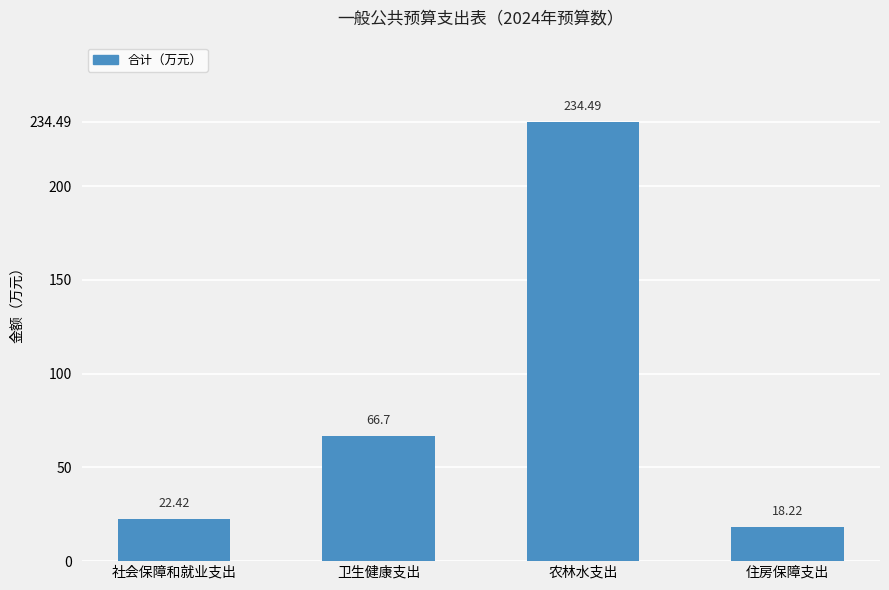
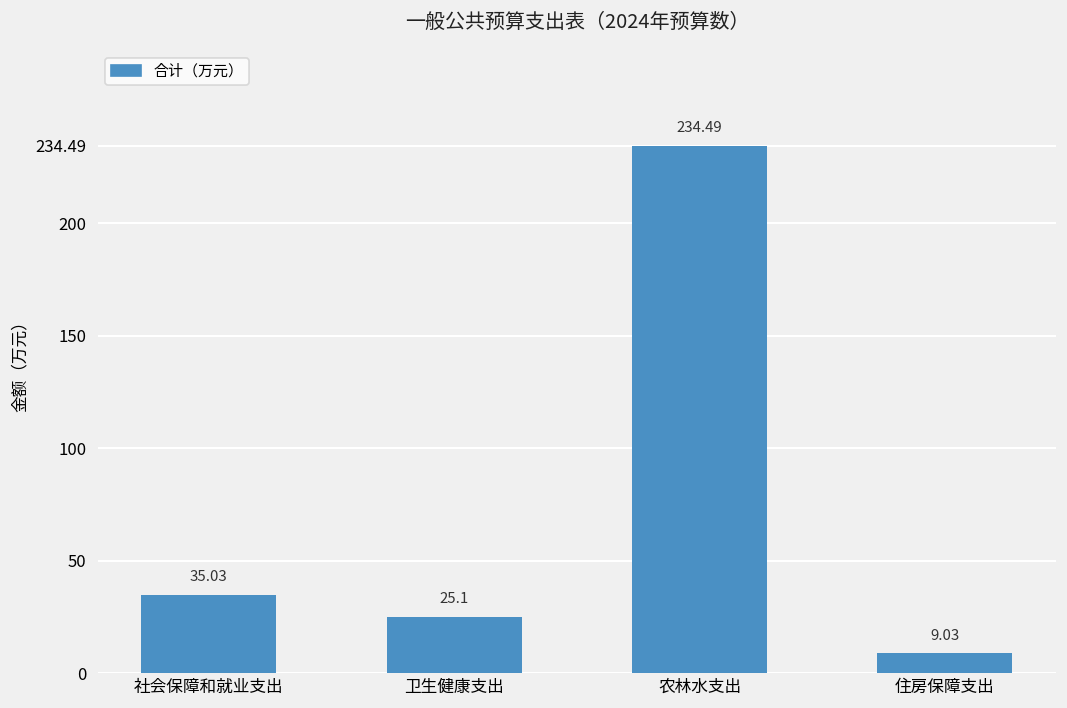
社会保障和就业支出: 22.42 -> 35.03
卫生健康支出: 66.7 -> 25.1
住房保障支出: 18.22 -> 9.03
